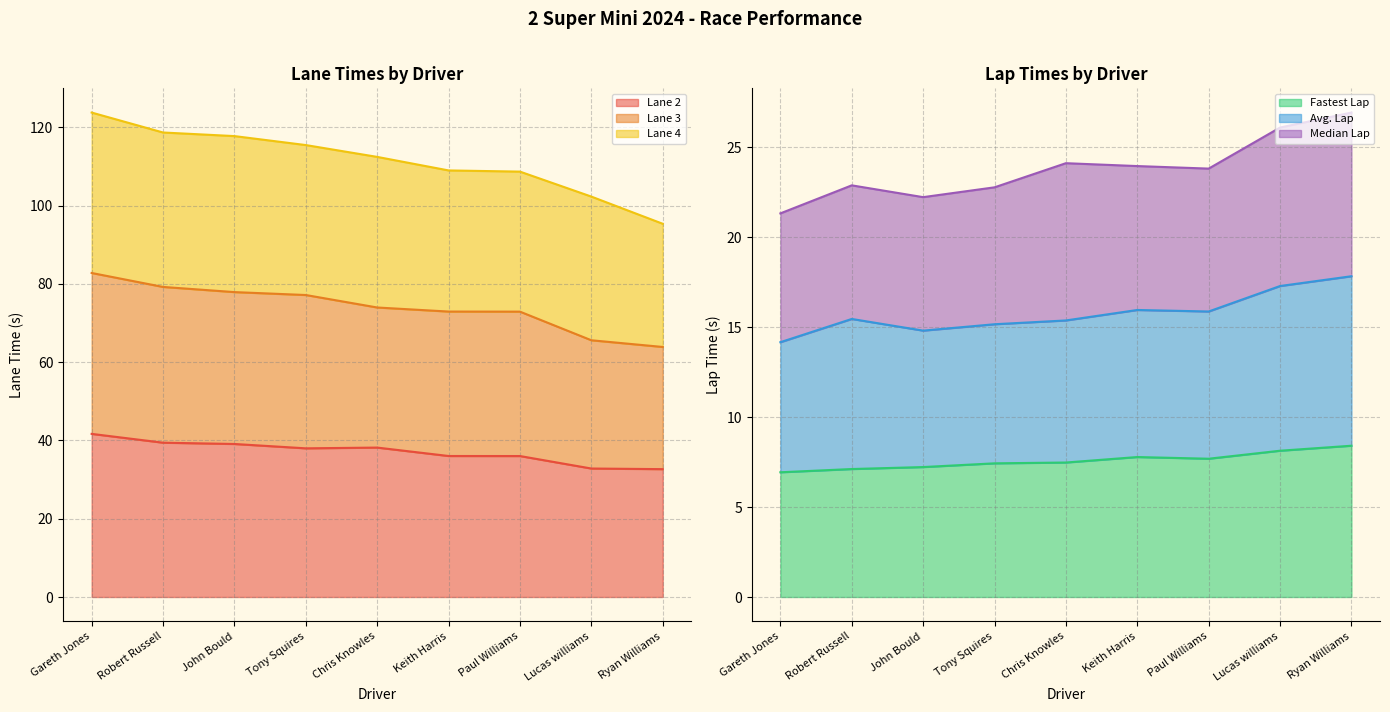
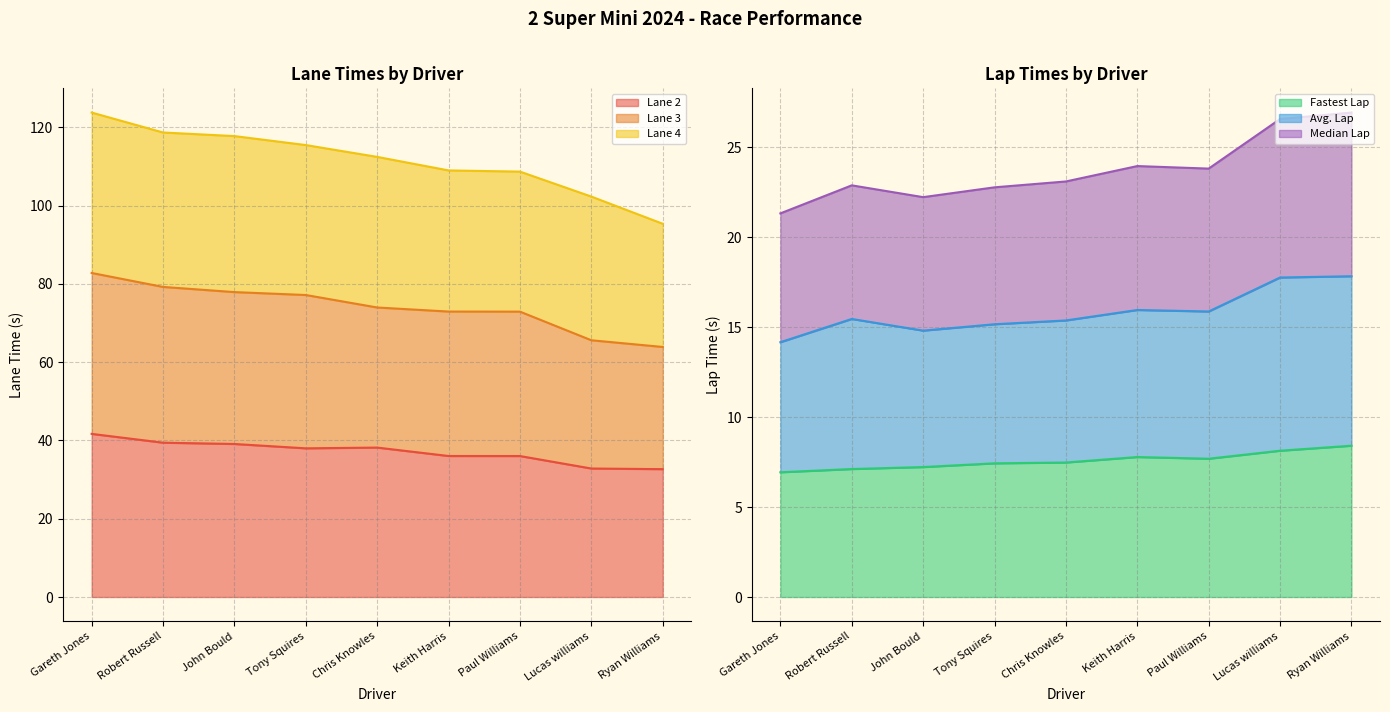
Lap Times by Driver, Median Lap, Chris Knowles: 8.7 -> 7.7
Lap Times by Driver, Avg. Lap, Lucas williams: 9.2 -> 9.6
